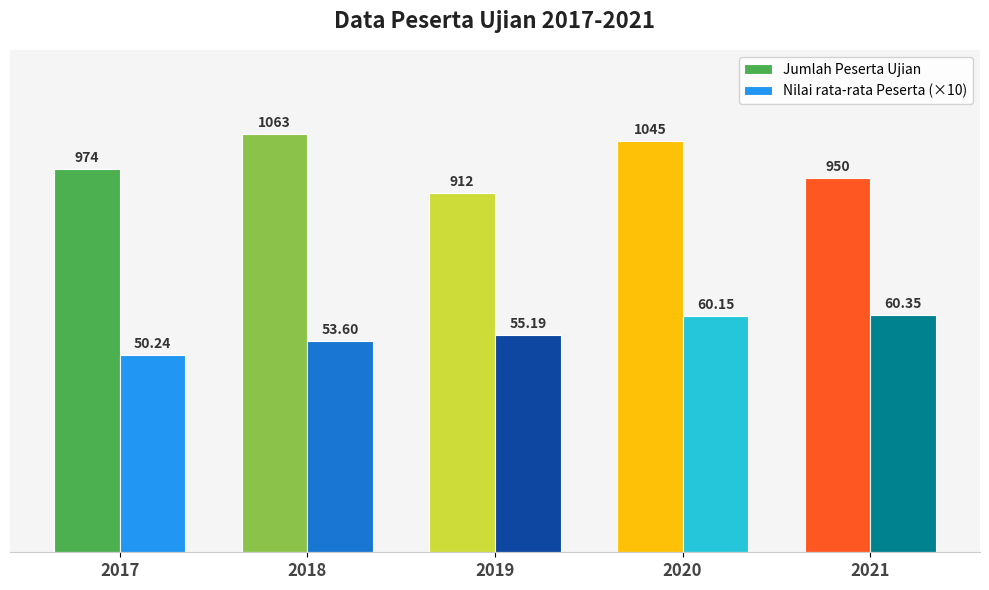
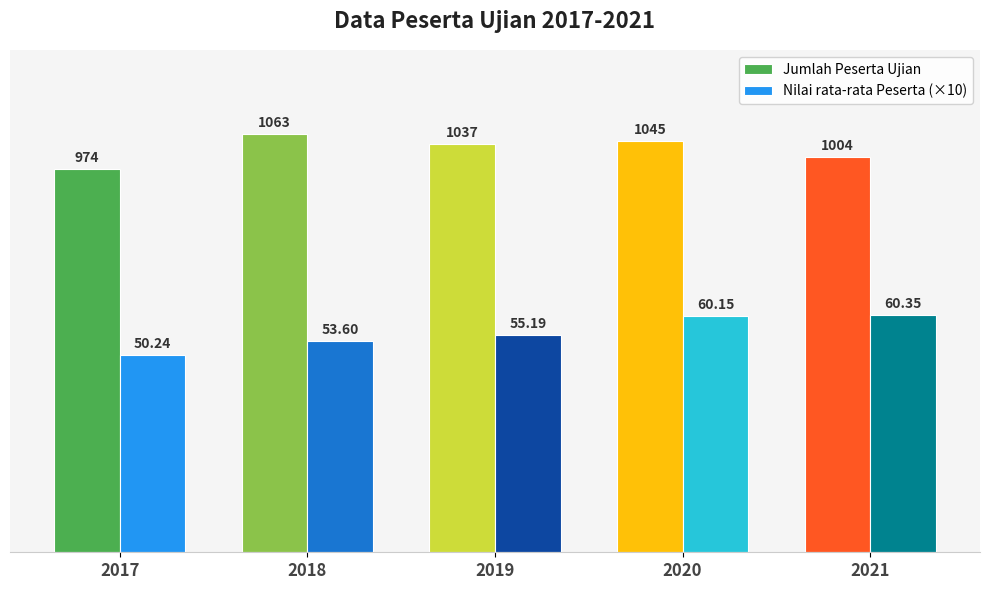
Jumlah Peserta Ujian, 2019: 912 -> 1037
Jumlah Peserta Ujian, 2021: 950 -> 1004
